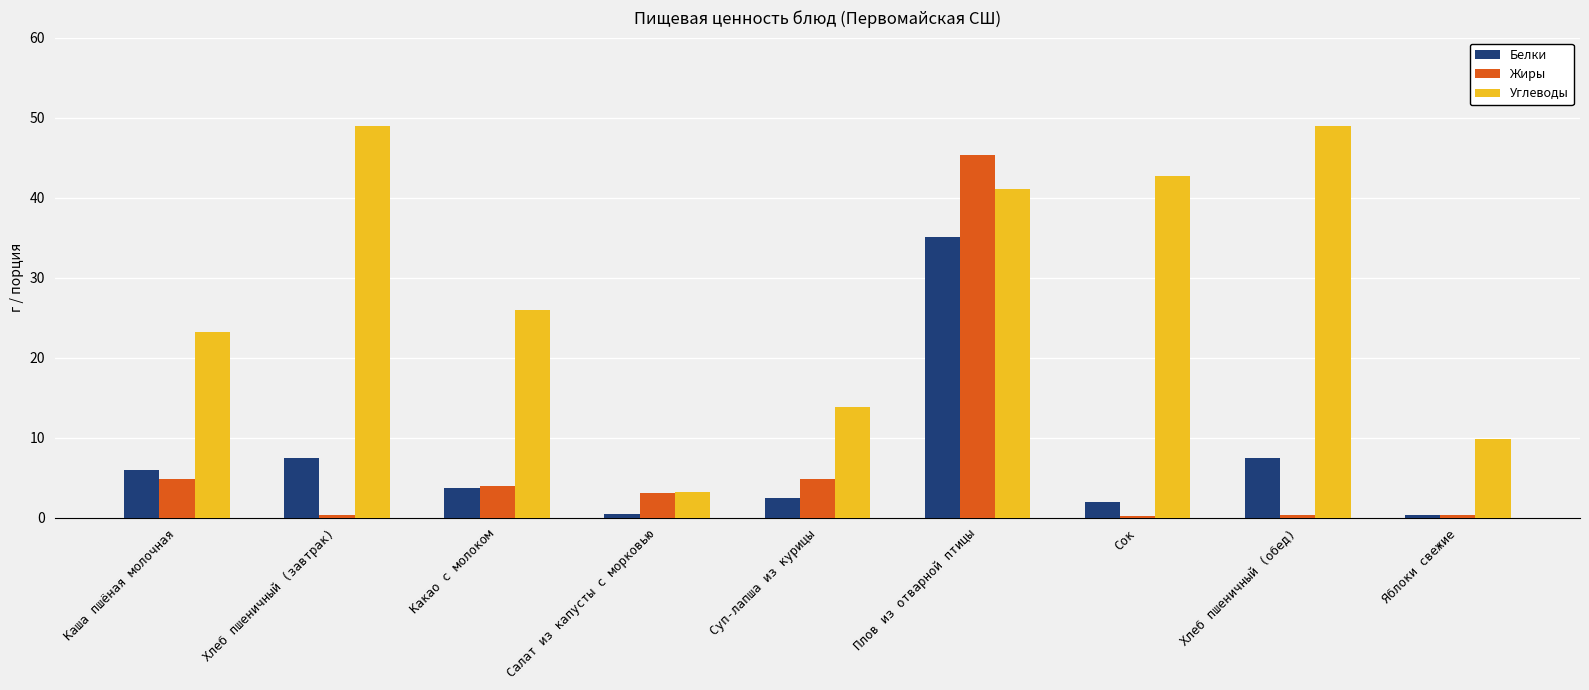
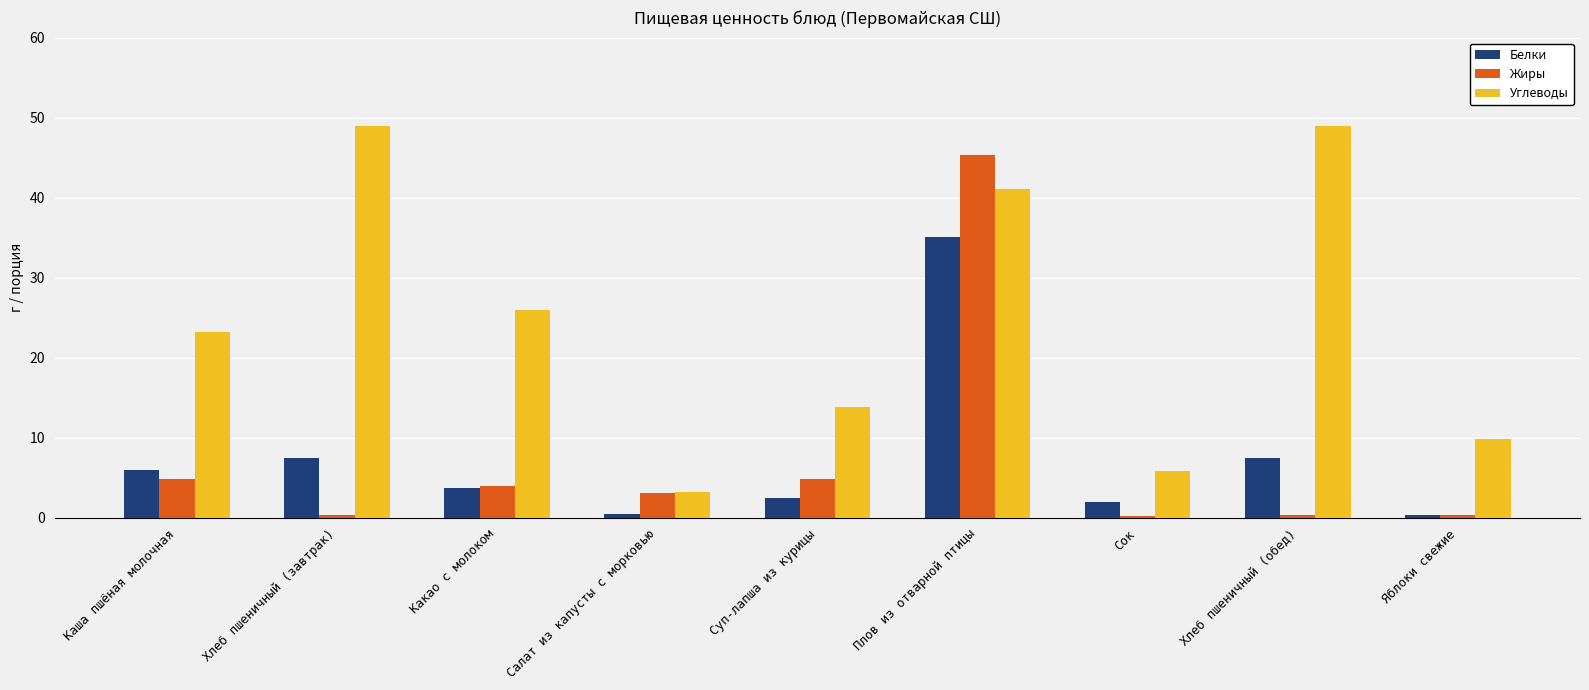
Углеводы, Сок: 43 -> 6
